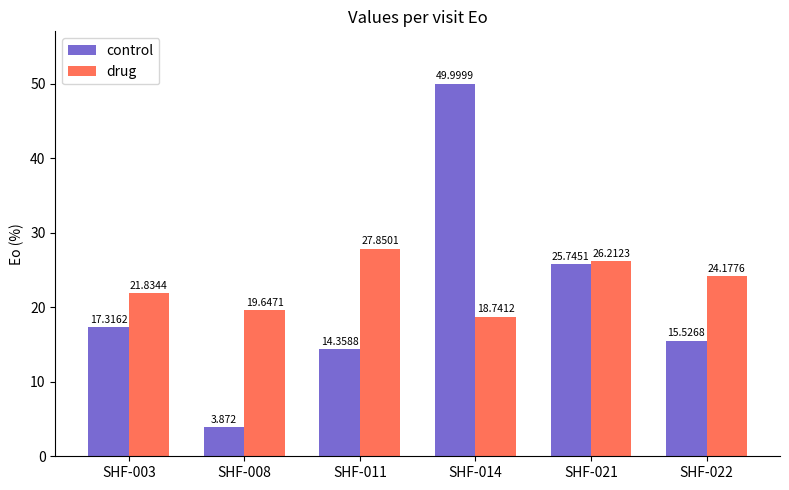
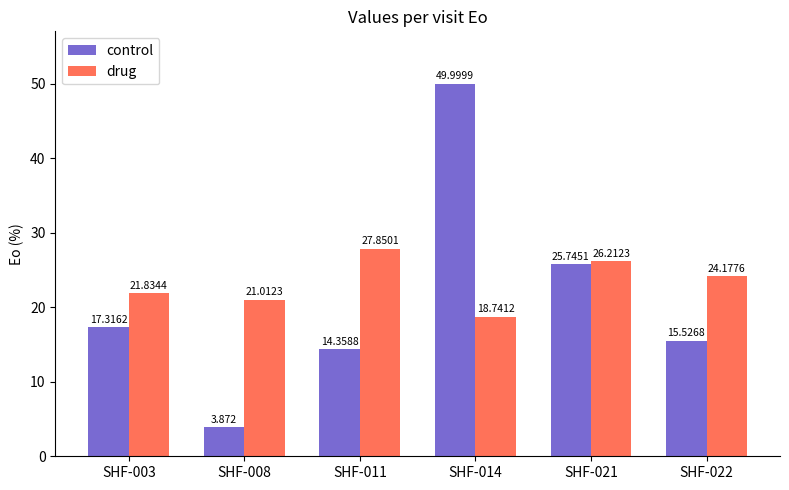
drug, SHF-008: 19.6471 -> 21.0123
